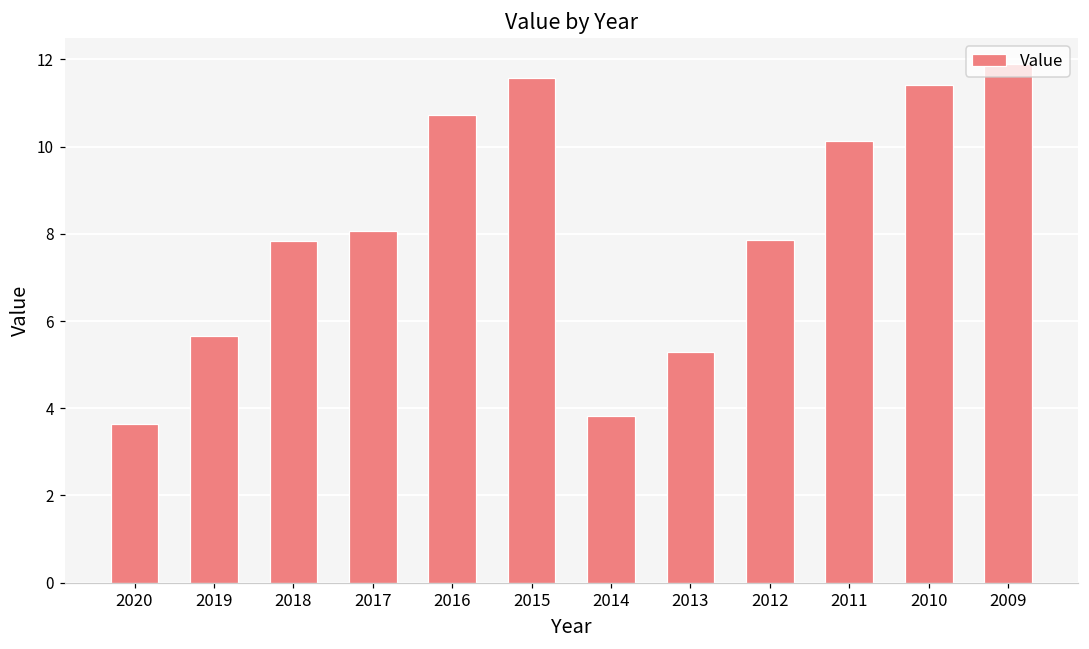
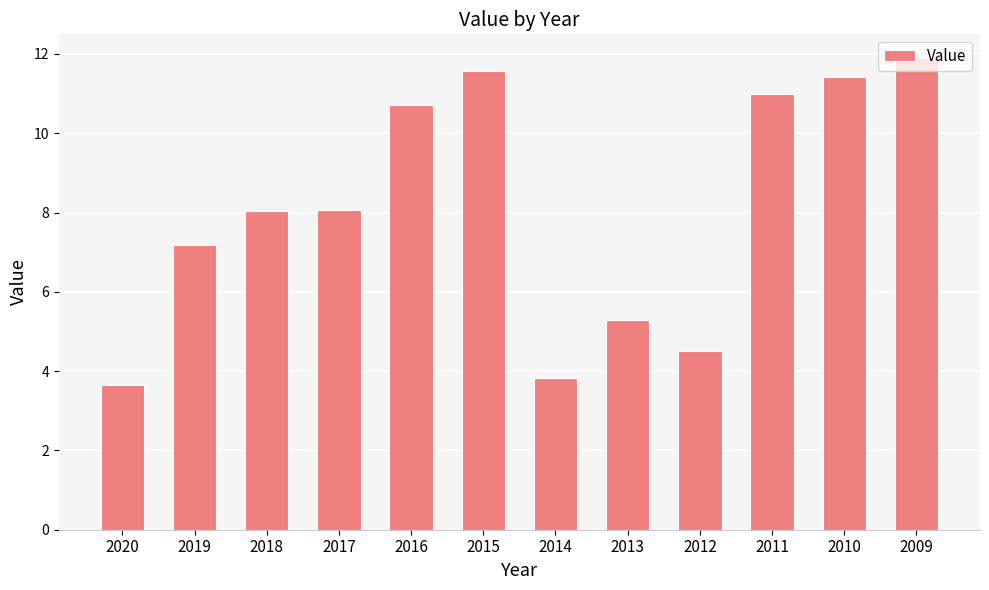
2019: 5.7 -> 7.2
2018: 7.8 -> 8.1
2012: 7.9 -> 4.5
2011: 10.1 -> 11.0
